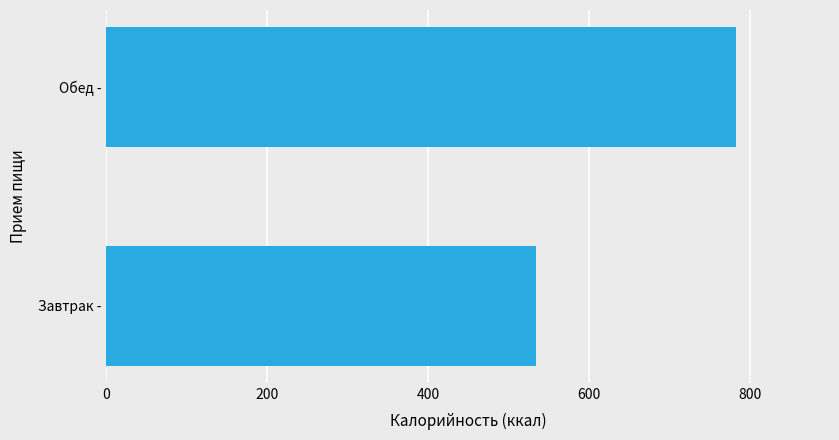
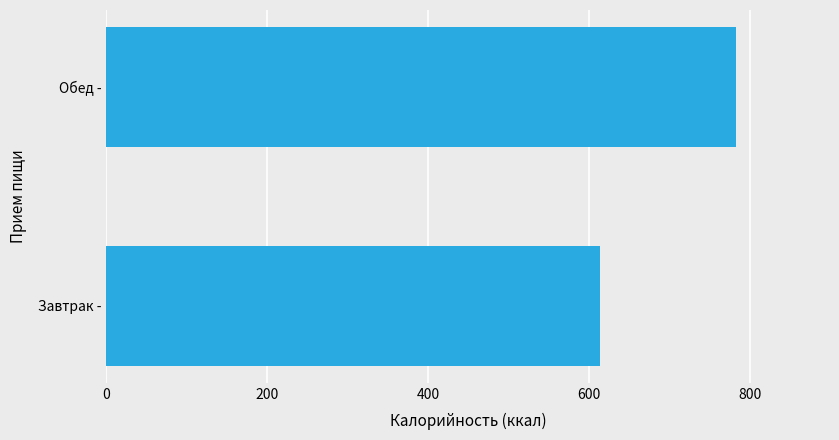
Завтрак -: 530 -> 610
